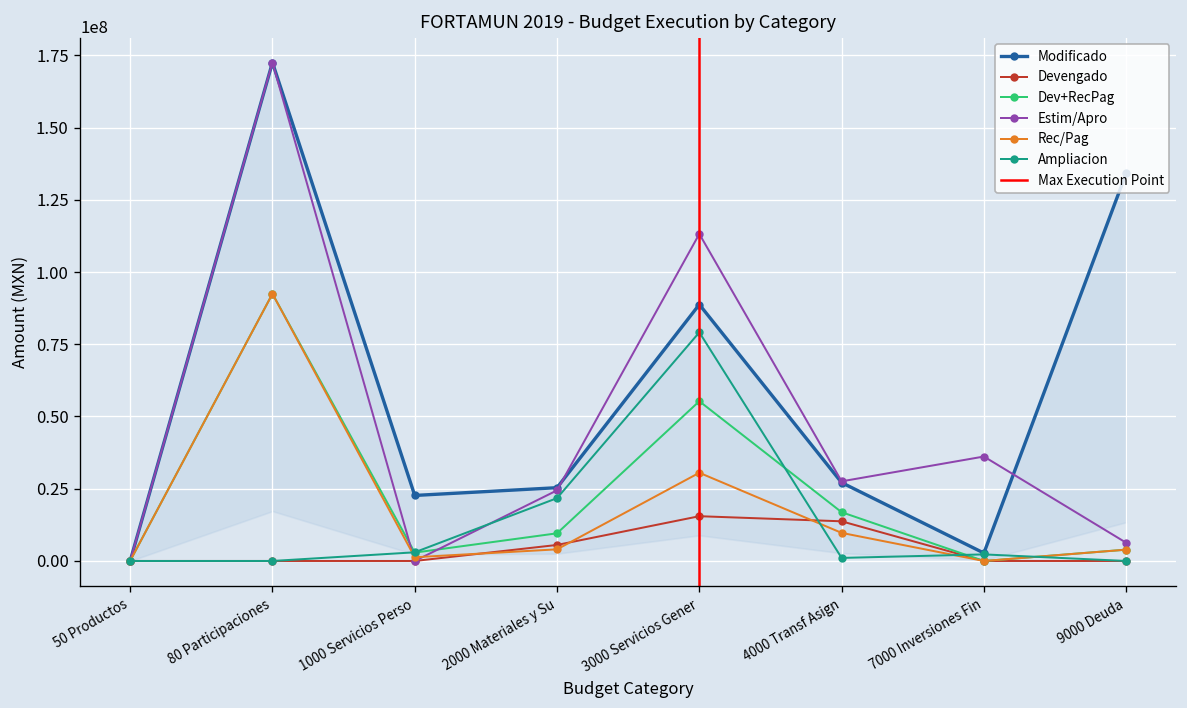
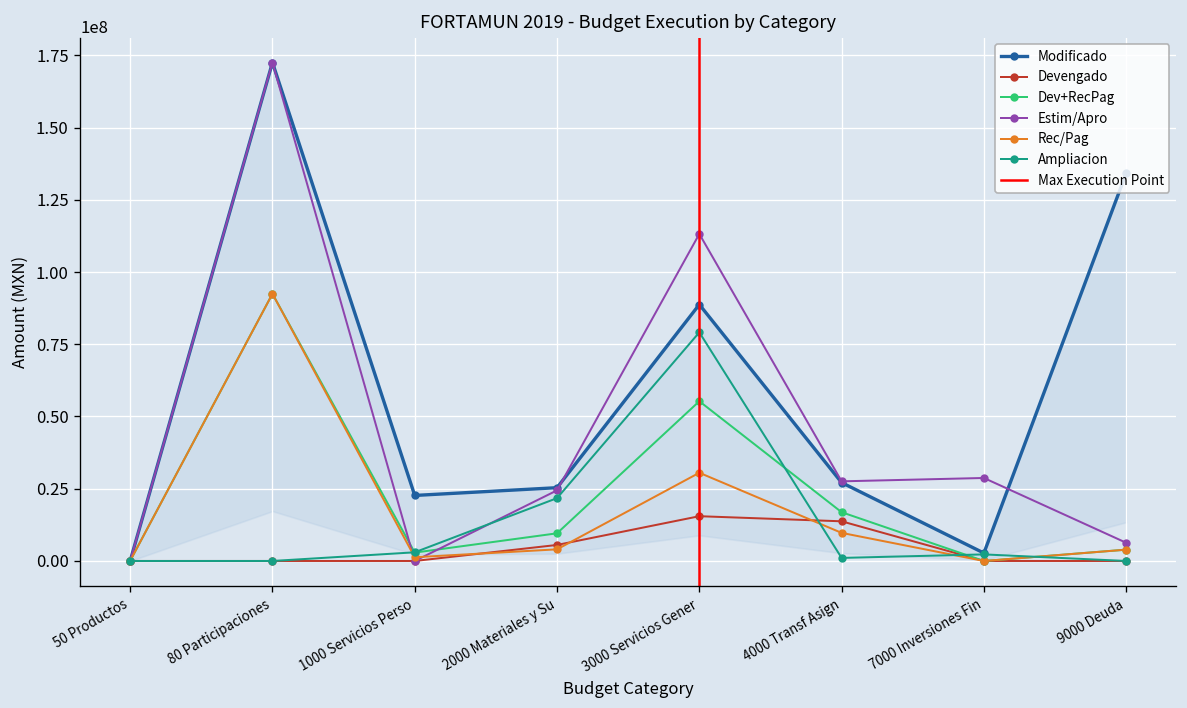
Estim/Apro, 7000 Inversiones Fin: 36000000 -> 29000000
